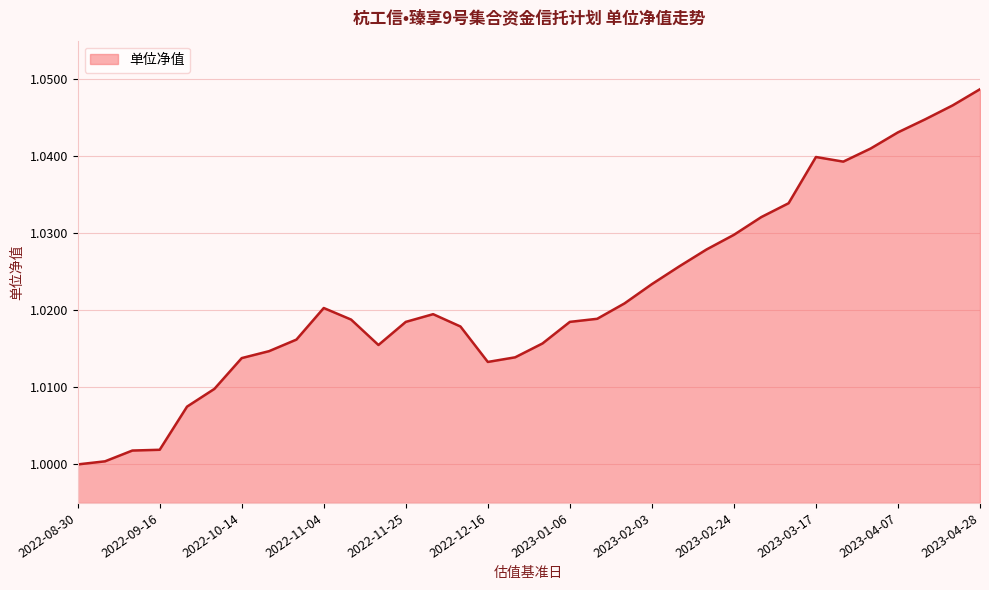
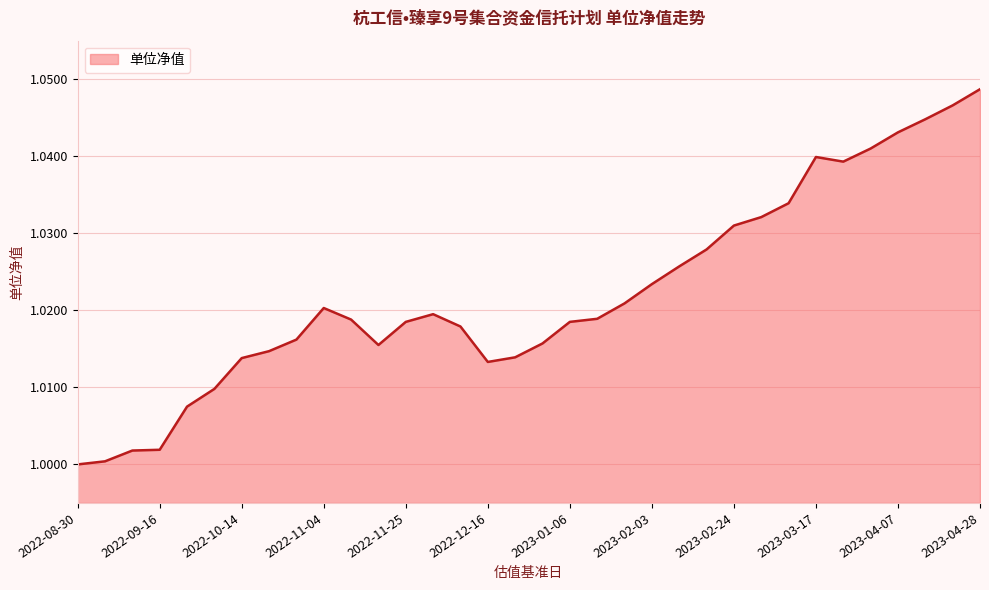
2023-02-24: 1.030 -> 1.031
